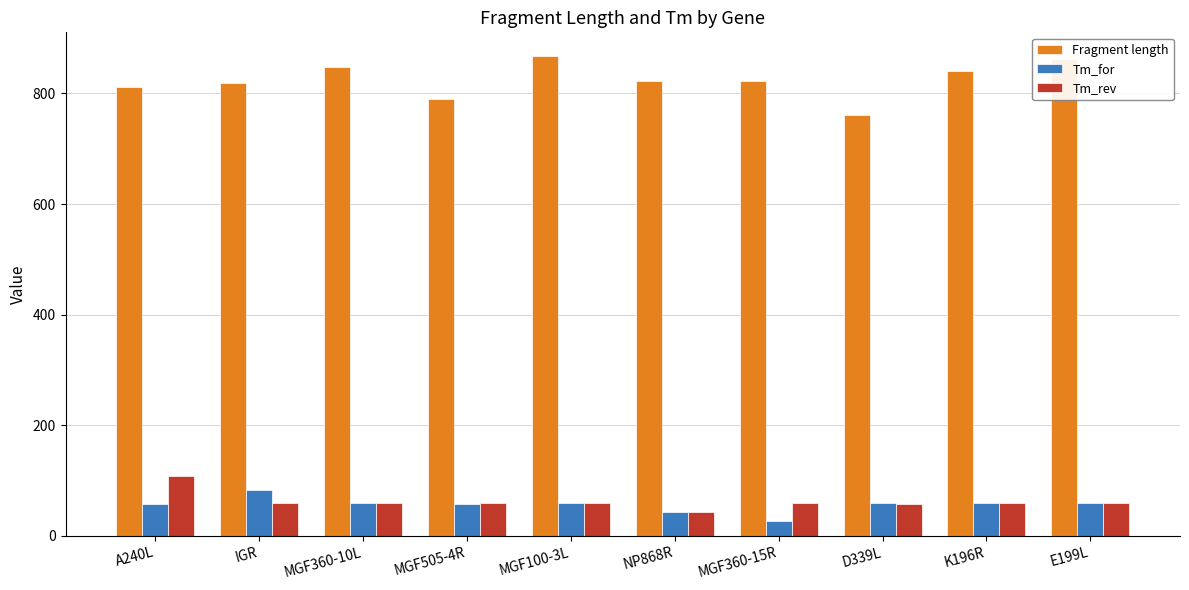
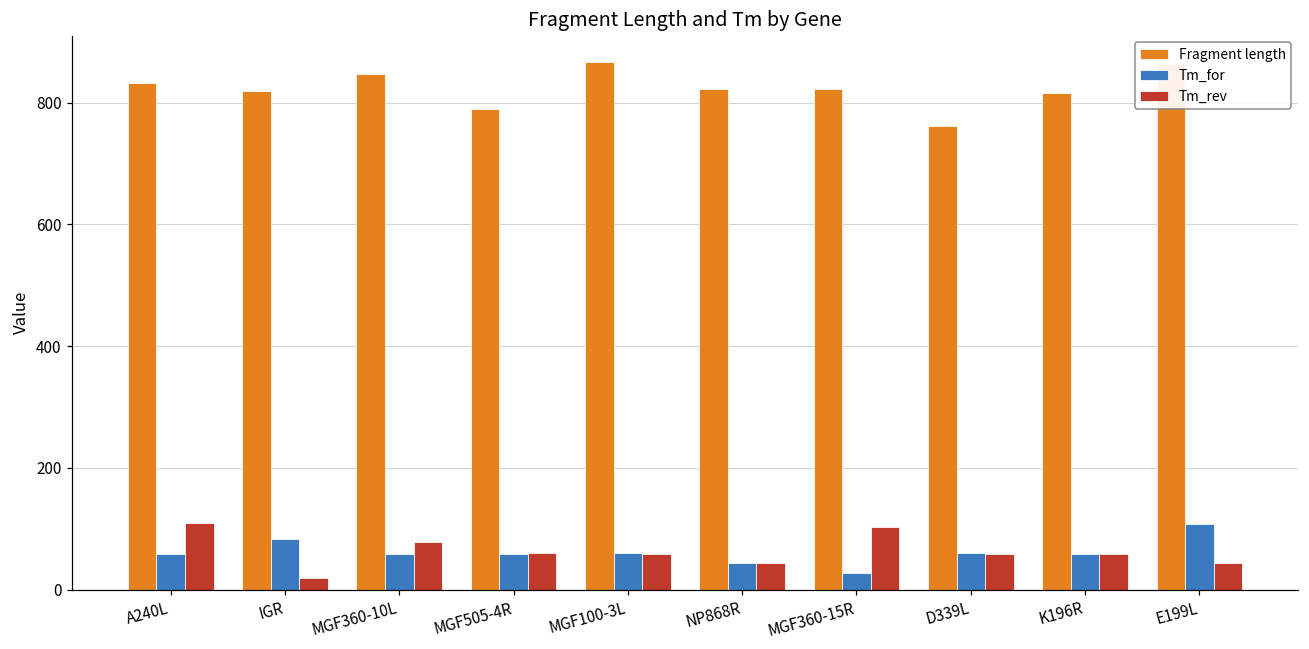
Fragment length, A240L: 810 -> 830
Tm_rev, IGR: 60 -> 20
Tm_rev, MGF360-10L: 60 -> 80
Tm_rev, MGF360-15R: 60 -> 100
Fragment length, K196R: 840 -> 820
Tm_for, E199L: 60 -> 110
Tm_rev, E199L: 60 -> 40
